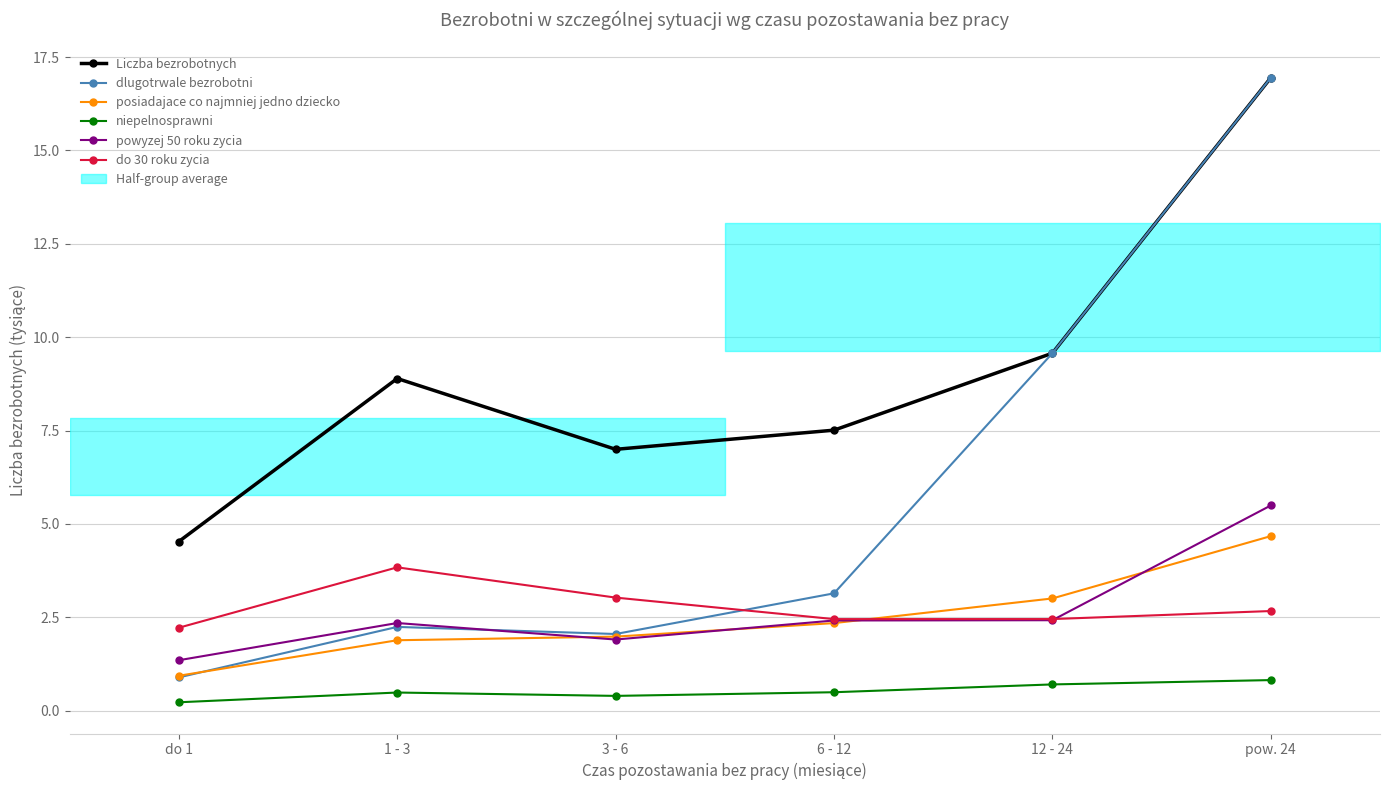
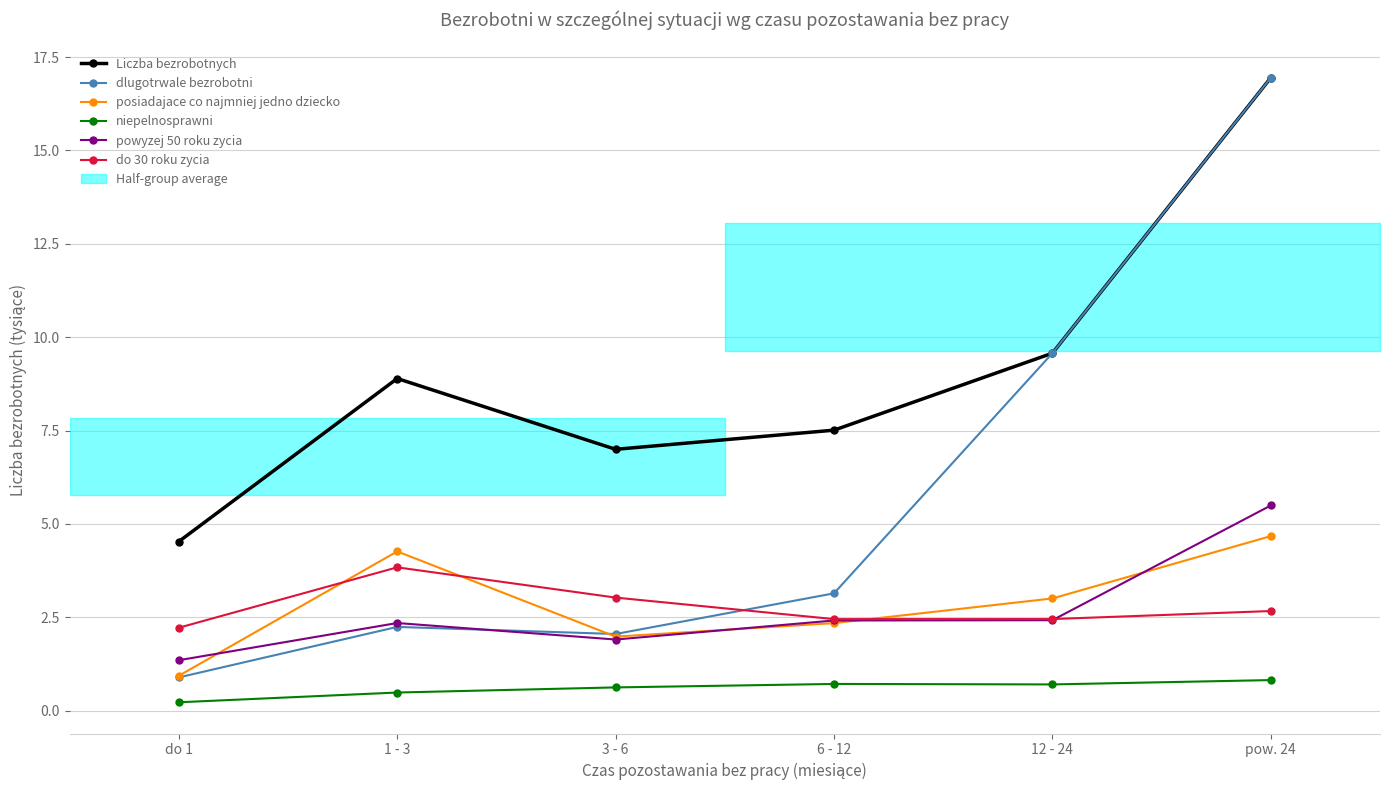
posiadajace co najmniej jedno dziecko, 1 - 3: 1.9 -> 4.3
niepelnosprawni, 3 - 6: 0.4 -> 0.6
niepelnosprawni, 6 - 12: 0.5 -> 0.7
